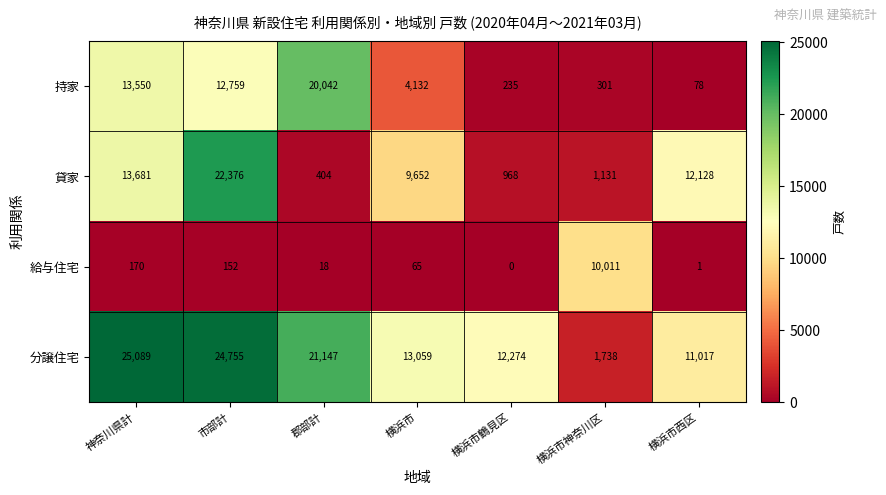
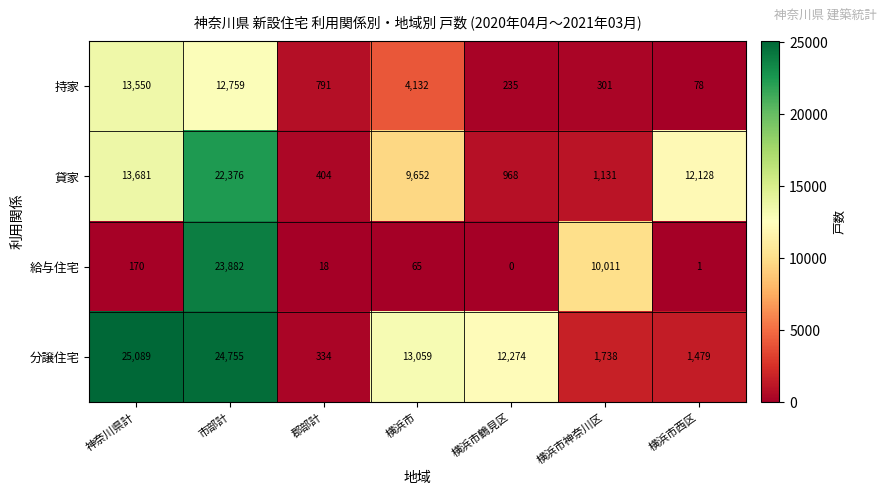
持家, 郡部計: 20,042 -> 791
給与住宅, 市部計: 152 -> 23,882
分譲住宅, 郡部計: 21,147 -> 334
分譲住宅, 横浜市西区: 11,017 -> 1,479
